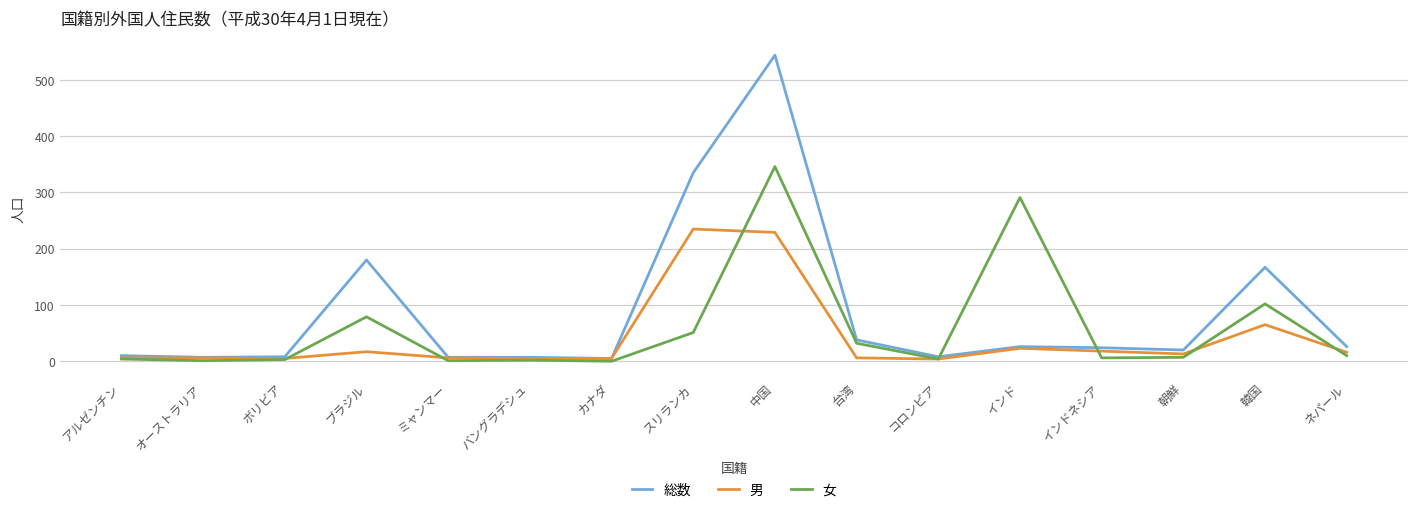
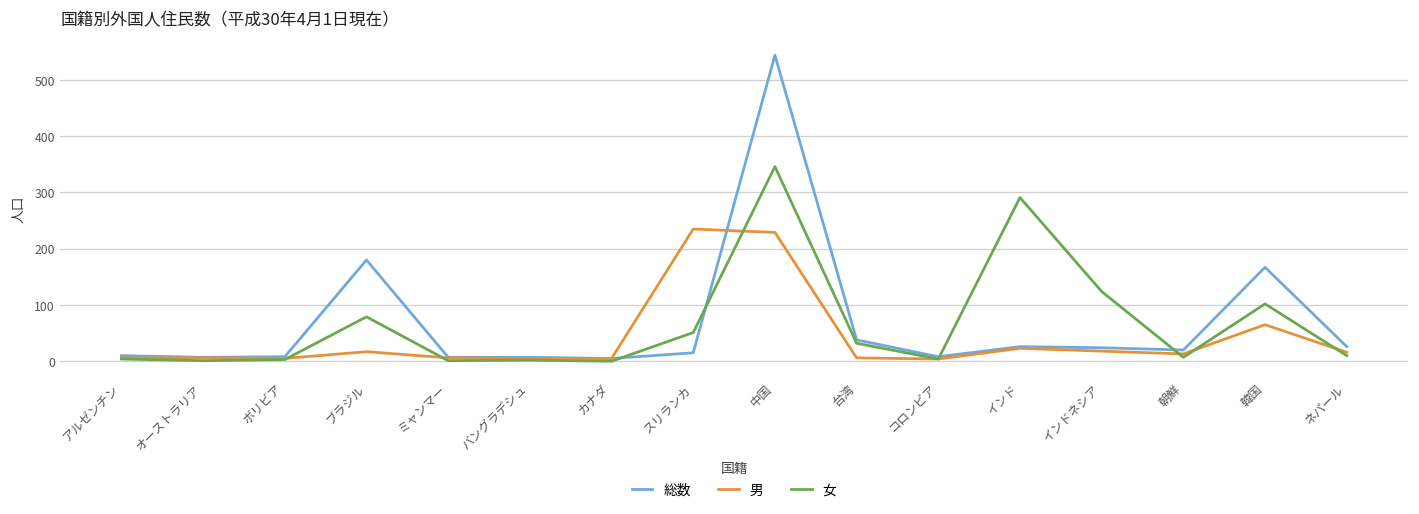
総数, スリランカ: 340 -> 20
女, インドネシア: 10 -> 120
